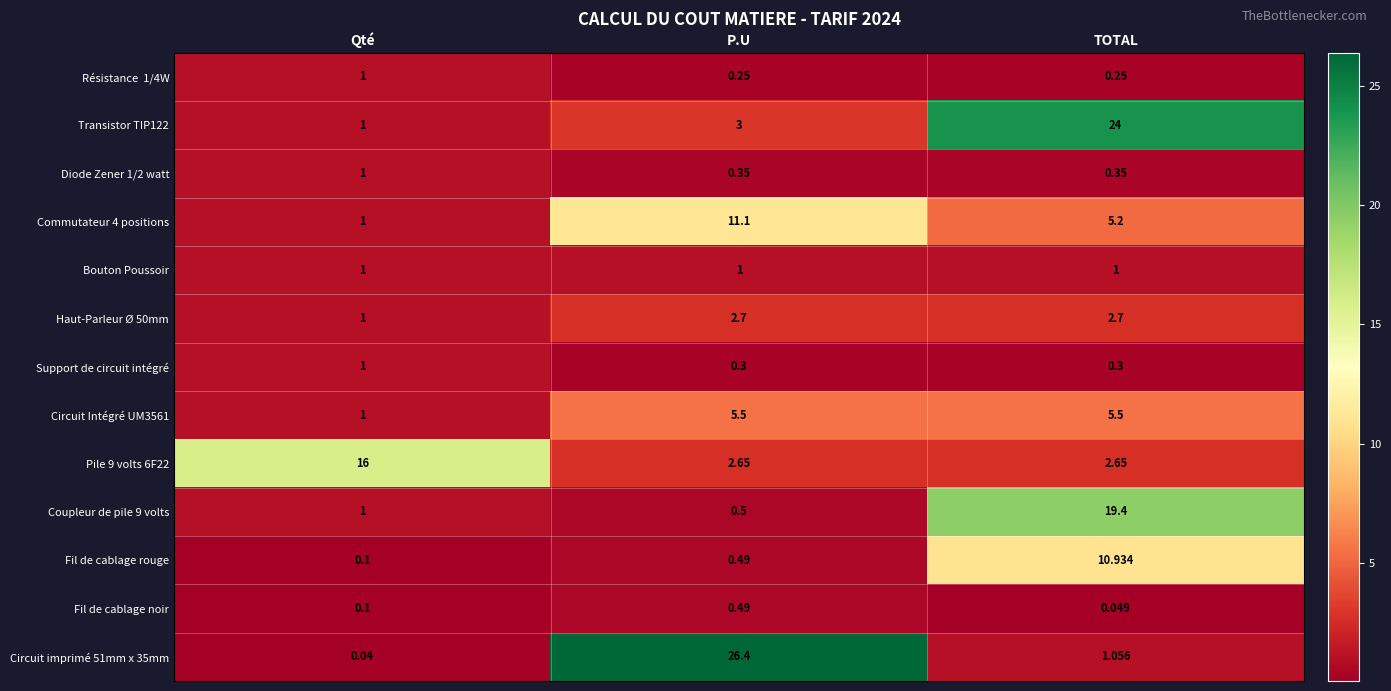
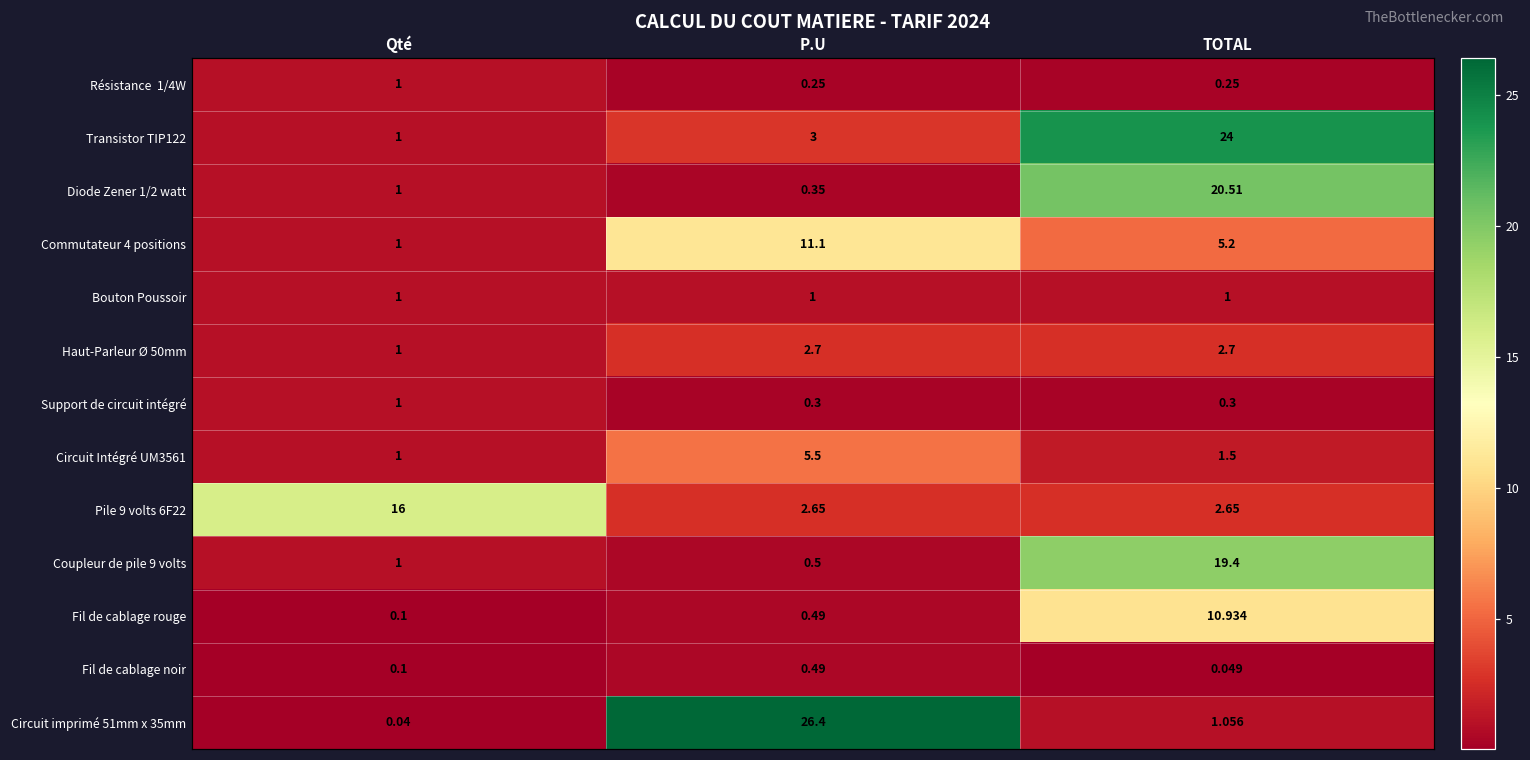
Diode Zener 1/2 watt, TOTAL: 0.35 -> 20.51
Circuit Intégré UM3561, TOTAL: 5.5 -> 1.5
